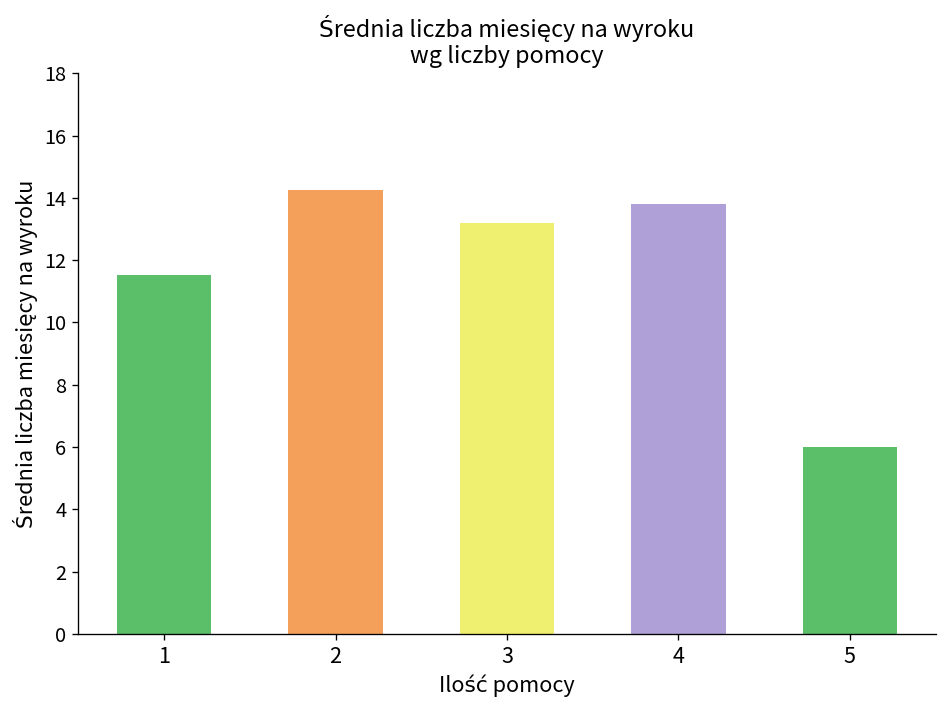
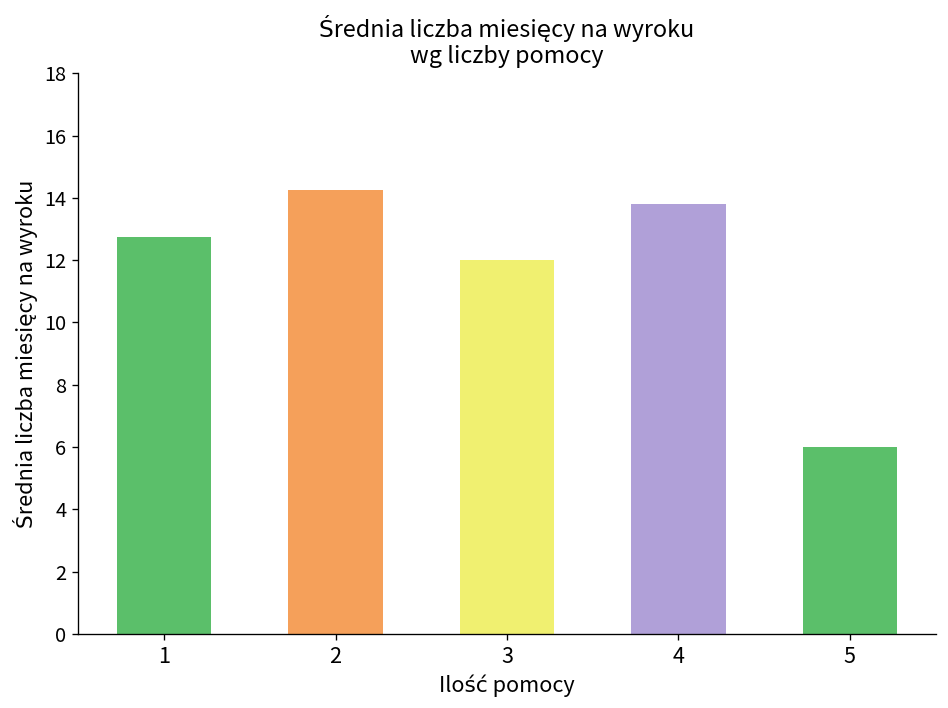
1: 11.5 -> 12.8
3: 13.2 -> 12.0
